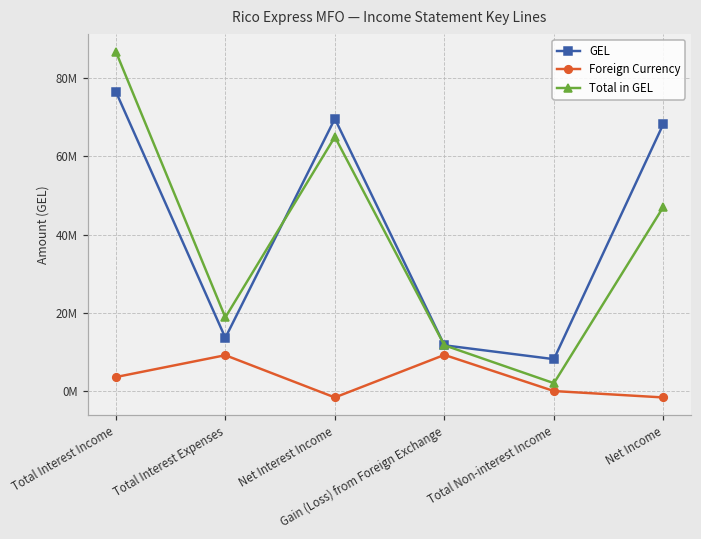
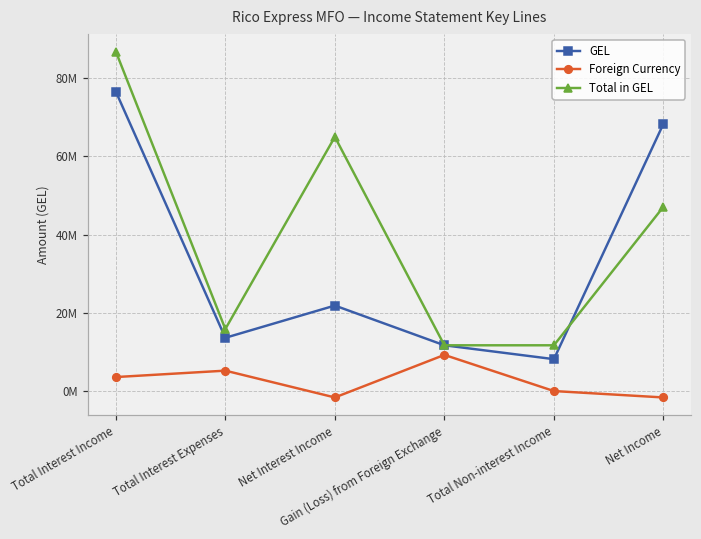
Foreign Currency, Total Interest Expenses: 9000000 -> 5000000
Total in GEL, Total Interest Expenses: 19000000 -> 16000000
GEL, Net Interest Income: 70000000 -> 22000000
Total in GEL, Total Non-interest Income: 2000000 -> 12000000
